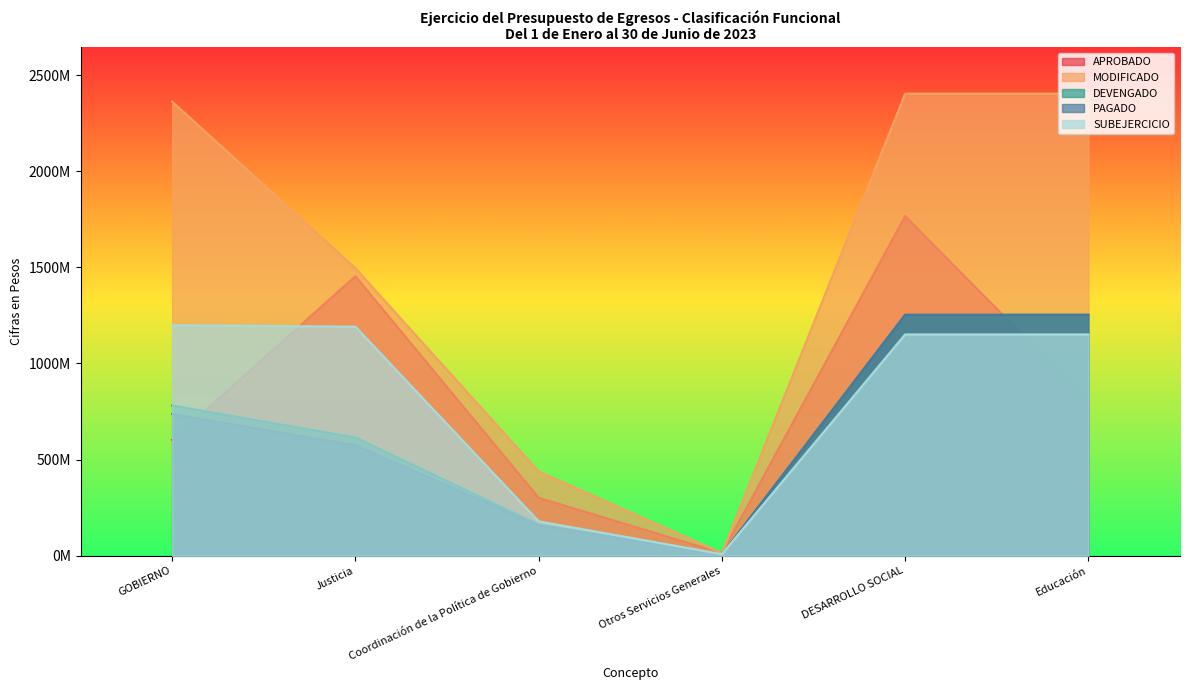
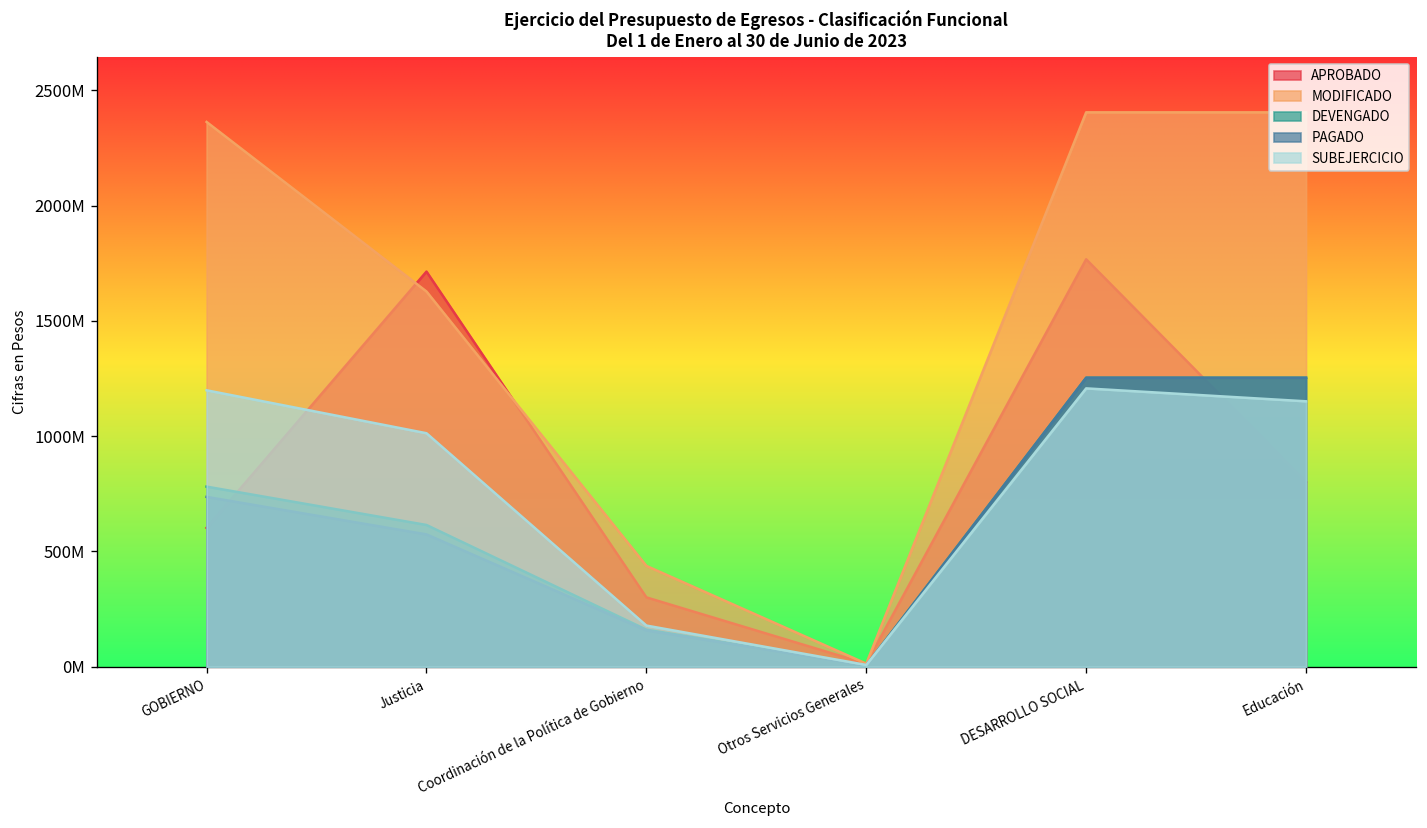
APROBADO, Justicia: 1450000000 -> 1710000000
MODIFICADO, Justicia: 1500000000 -> 1630000000
SUBEJERCICIO, Justicia: 1190000000 -> 1010000000
SUBEJERCICIO, DESARROLLO SOCIAL: 1150000000 -> 1210000000
